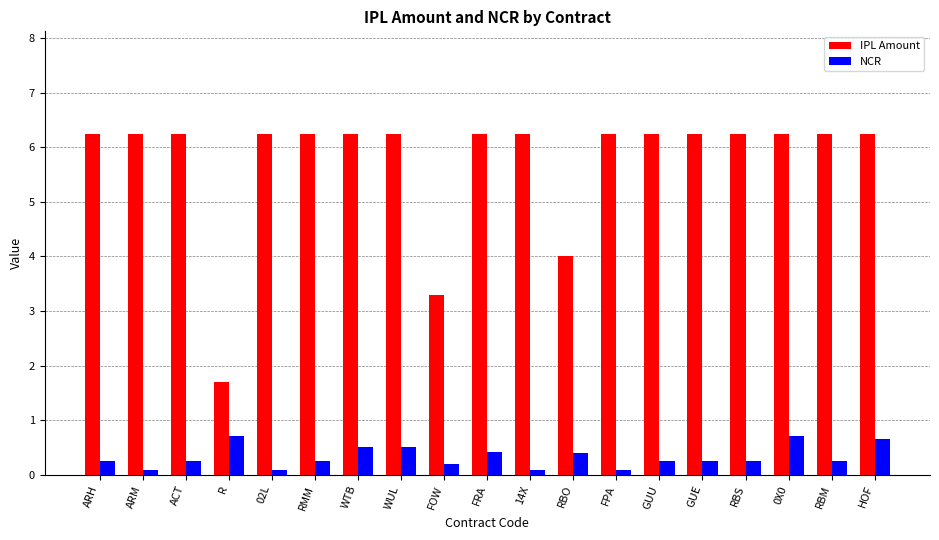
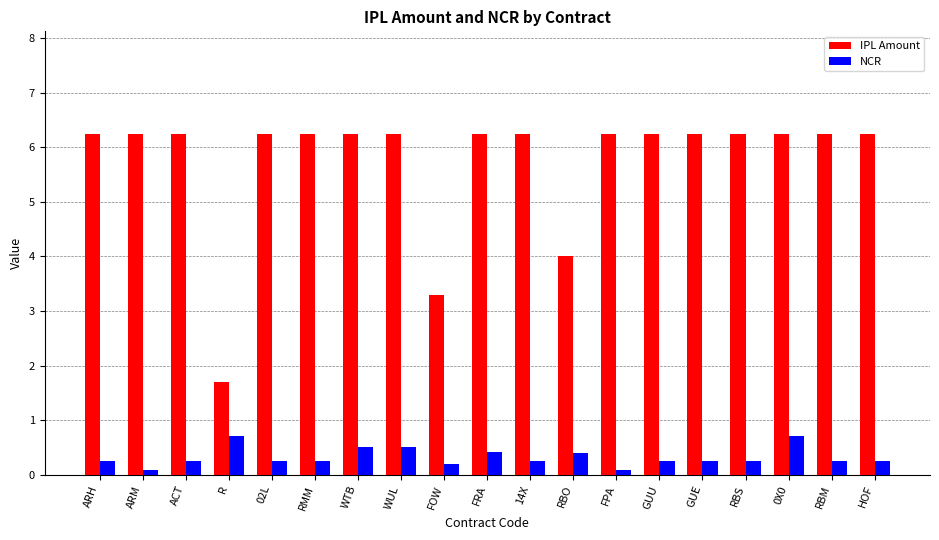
NCR, 02L: 0.1 -> 0.3
NCR, 14X: 0.1 -> 0.3
NCR, HOF: 0.7 -> 0.3
